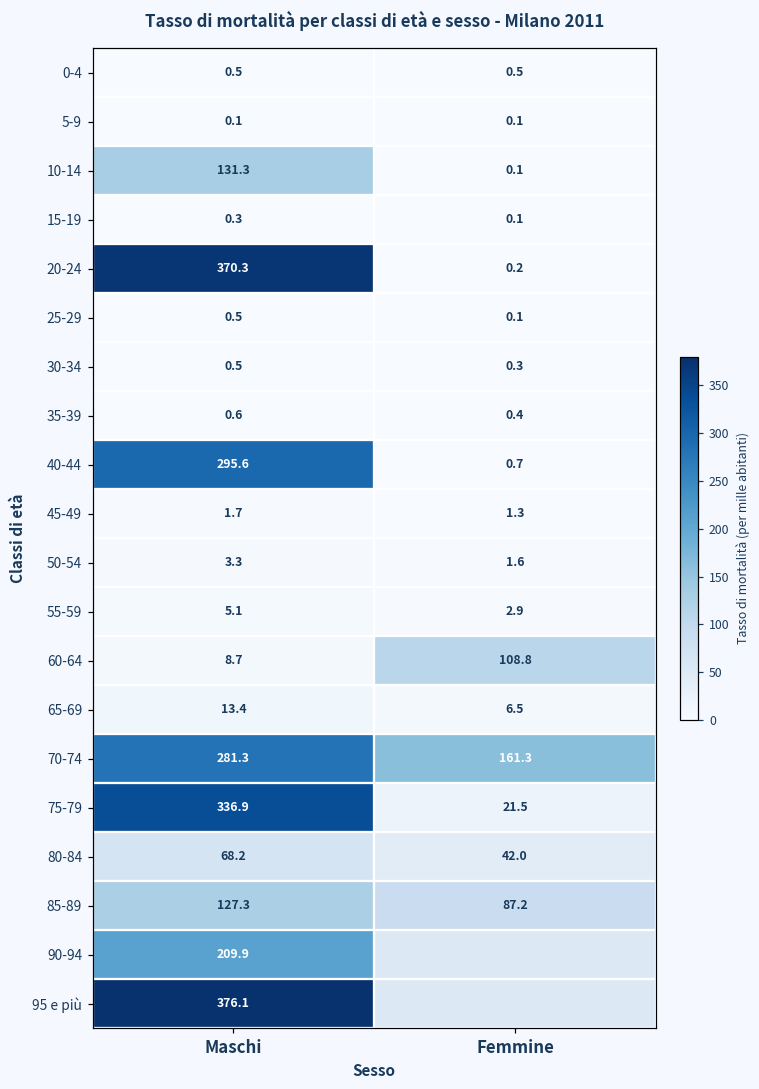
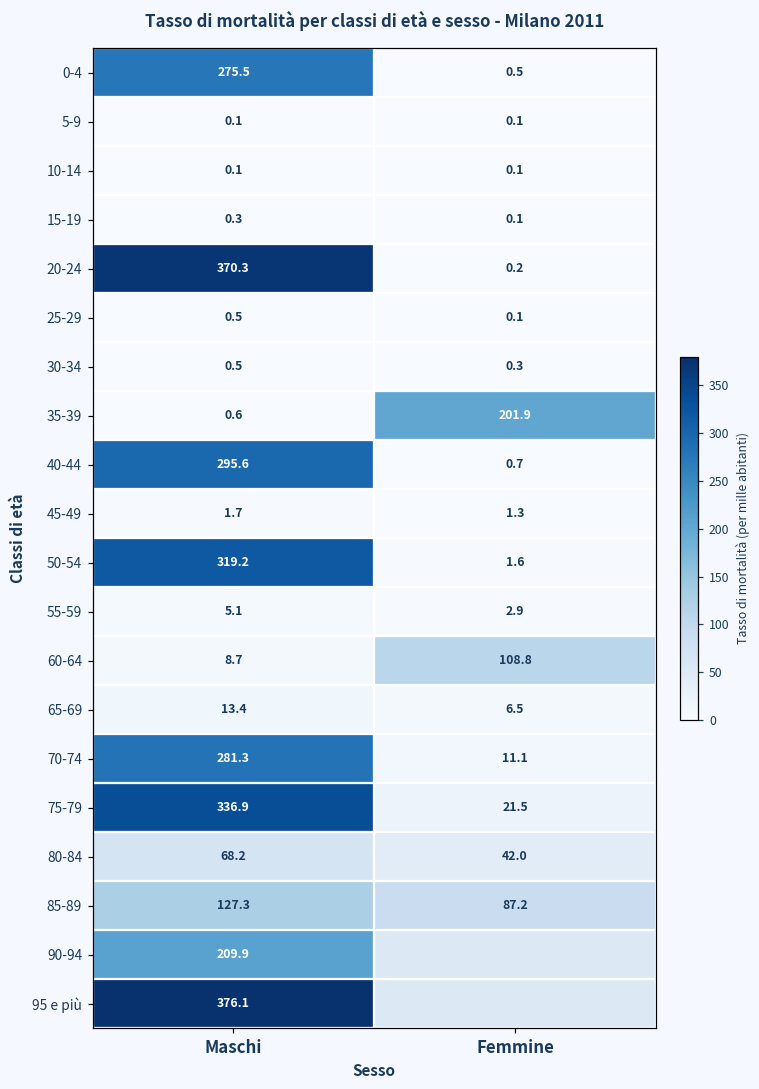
0-4, Maschi: 0.5 -> 275.5
10-14, Maschi: 131.3 -> 0.1
35-39, Femmine: 0.4 -> 201.9
50-54, Maschi: 3.3 -> 319.2
70-74, Femmine: 161.3 -> 11.1
